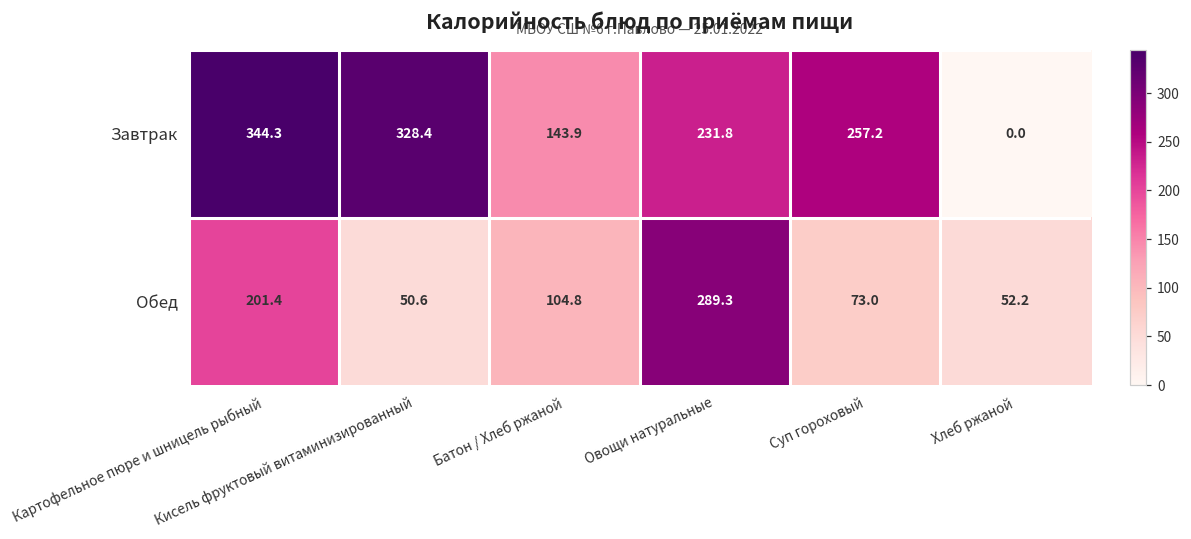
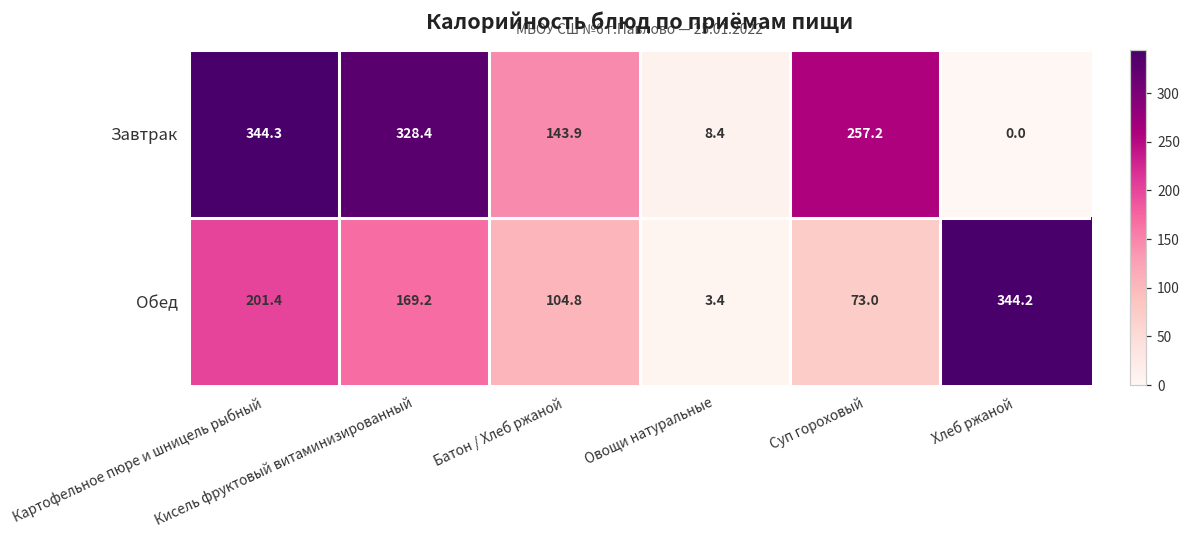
Завтрак, Овощи натуральные: 231.8 -> 8.4
Обед, Кисель фруктовый витаминизированный: 50.6 -> 169.2
Обед, Овощи натуральные: 289.3 -> 3.4
Обед, Хлеб ржаной: 52.2 -> 344.2
